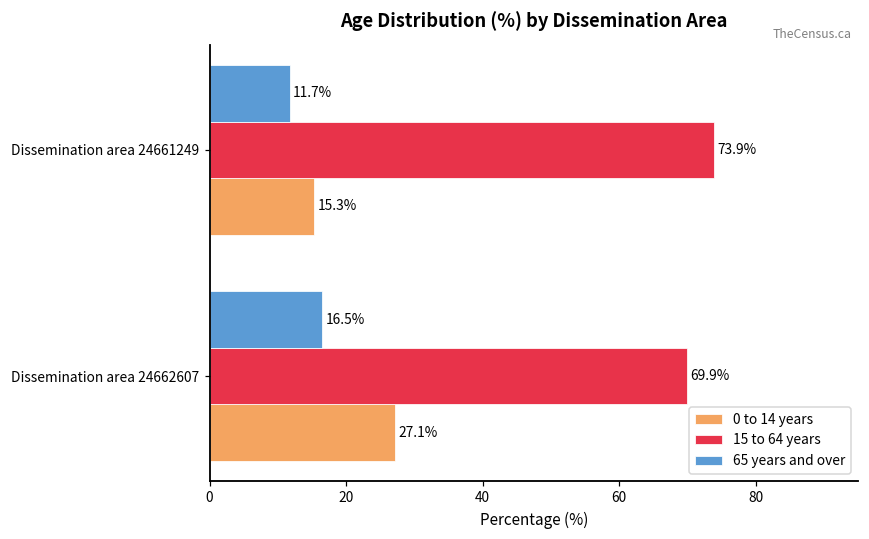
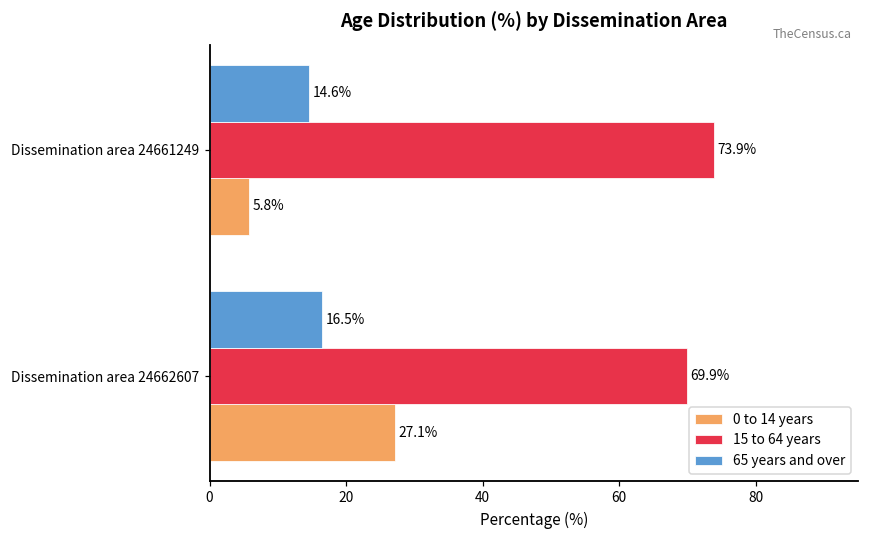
65 years and over, Dissemination area 24661249: 11.7% -> 14.6%
0 to 14 years, Dissemination area 24661249: 15.3% -> 5.8%
